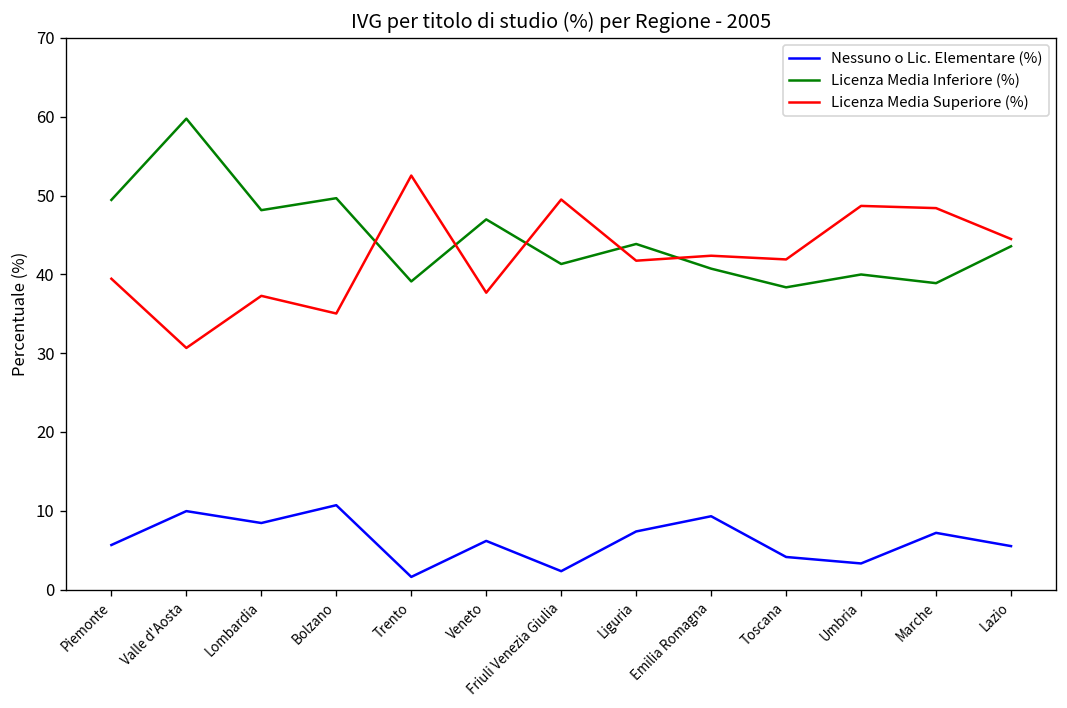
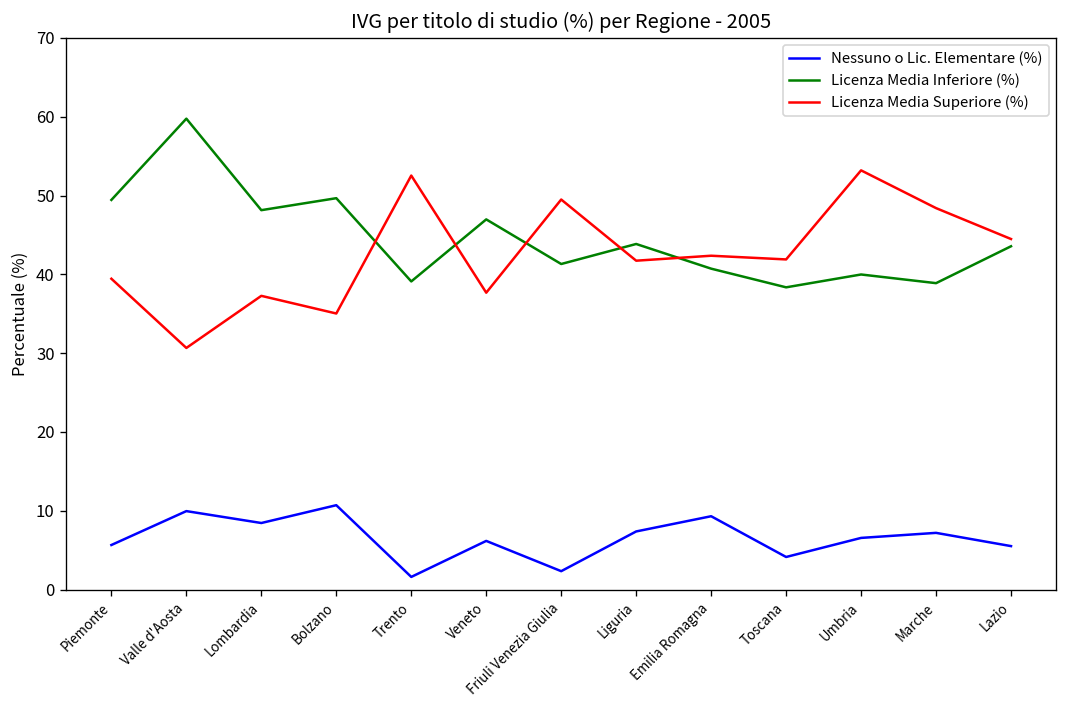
Nessuno o Lic. Elementare (%), Umbria: 3 -> 7
Licenza Media Superiore (%), Umbria: 49 -> 53
